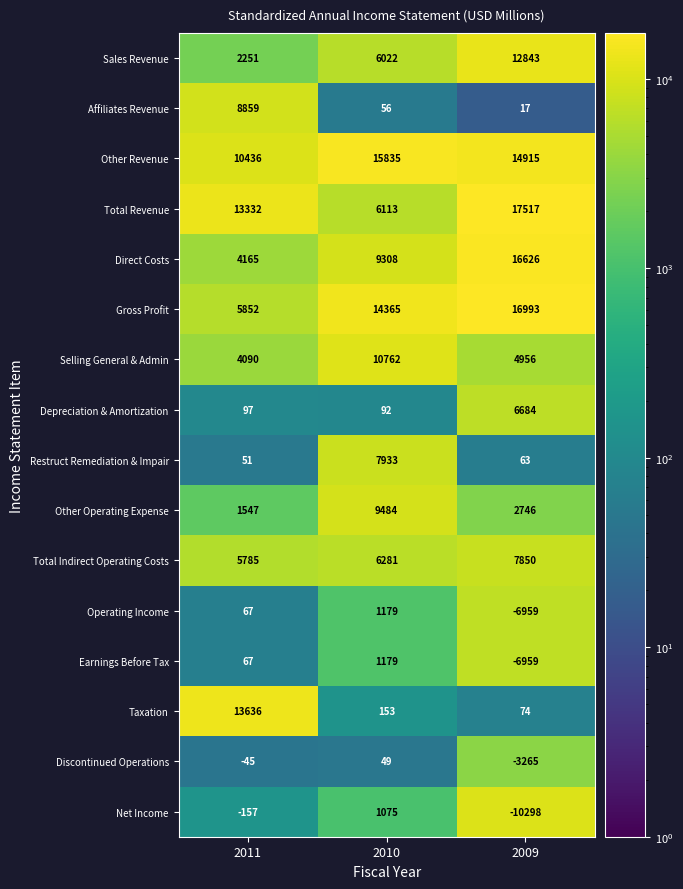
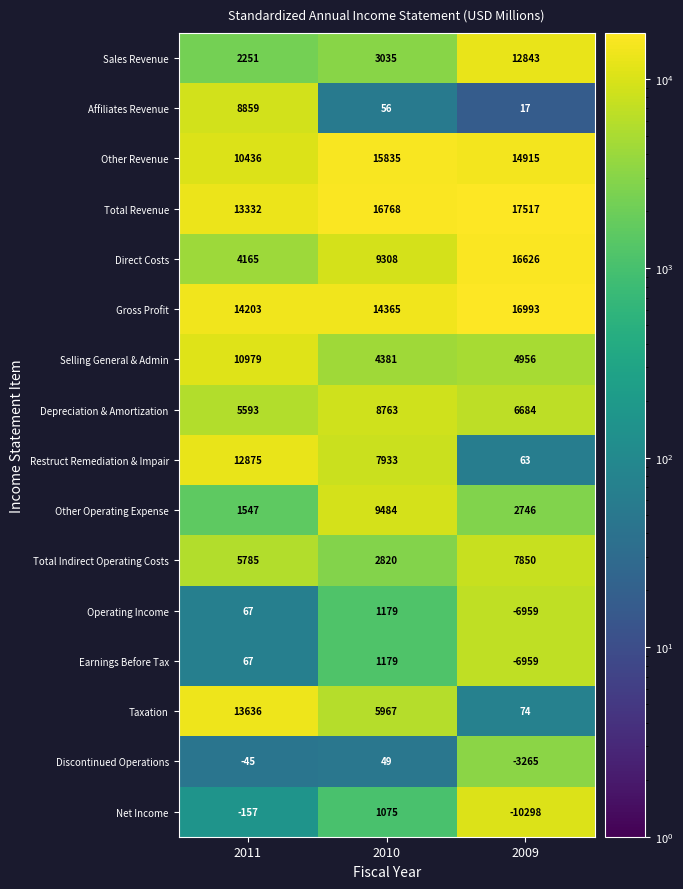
Sales Revenue, 2010: 6022 -> 3035
Total Revenue, 2010: 6113 -> 16768
Gross Profit, 2011: 5852 -> 14203
Selling General & Admin, 2011: 4090 -> 10979
Selling General & Admin, 2010: 10762 -> 4381
Depreciation & Amortization, 2011: 97 -> 5593
Depreciation & Amortization, 2010: 92 -> 8763
Restruct Remediation & Impair, 2011: 51 -> 12875
Total Indirect Operating Costs, 2010: 6281 -> 2820
Taxation, 2010: 153 -> 5967
